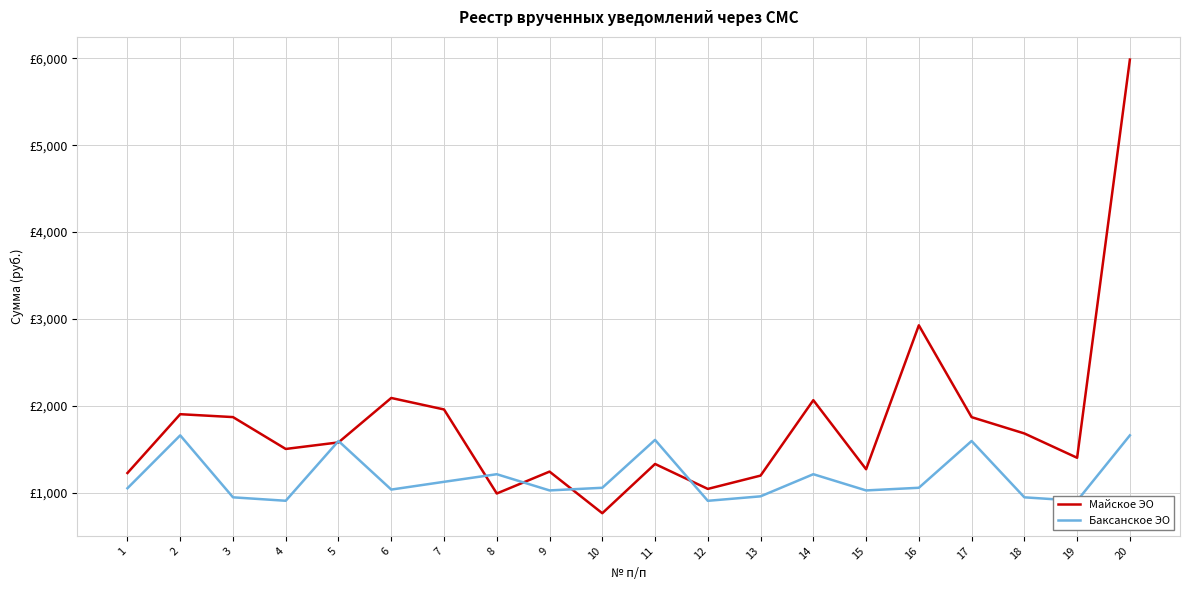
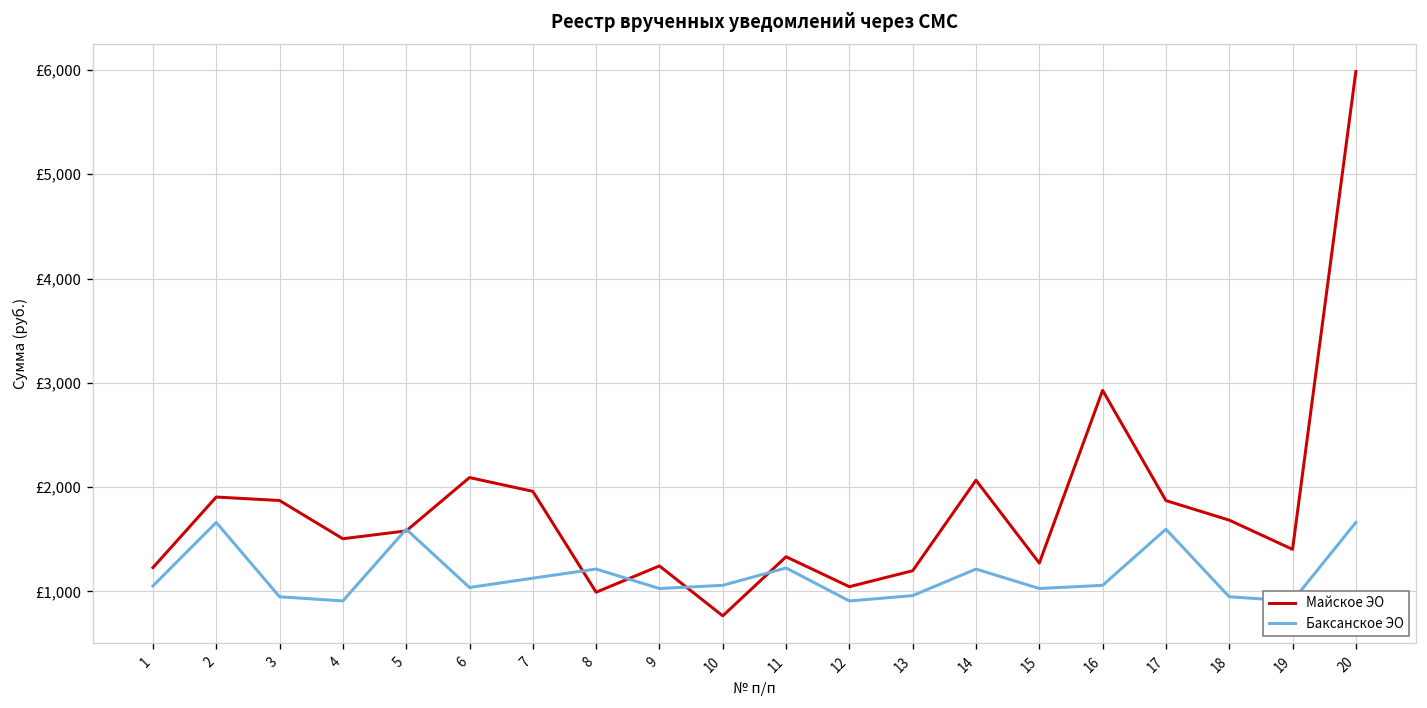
Баксанское ЭО, 11: £1,600 -> £1,200
